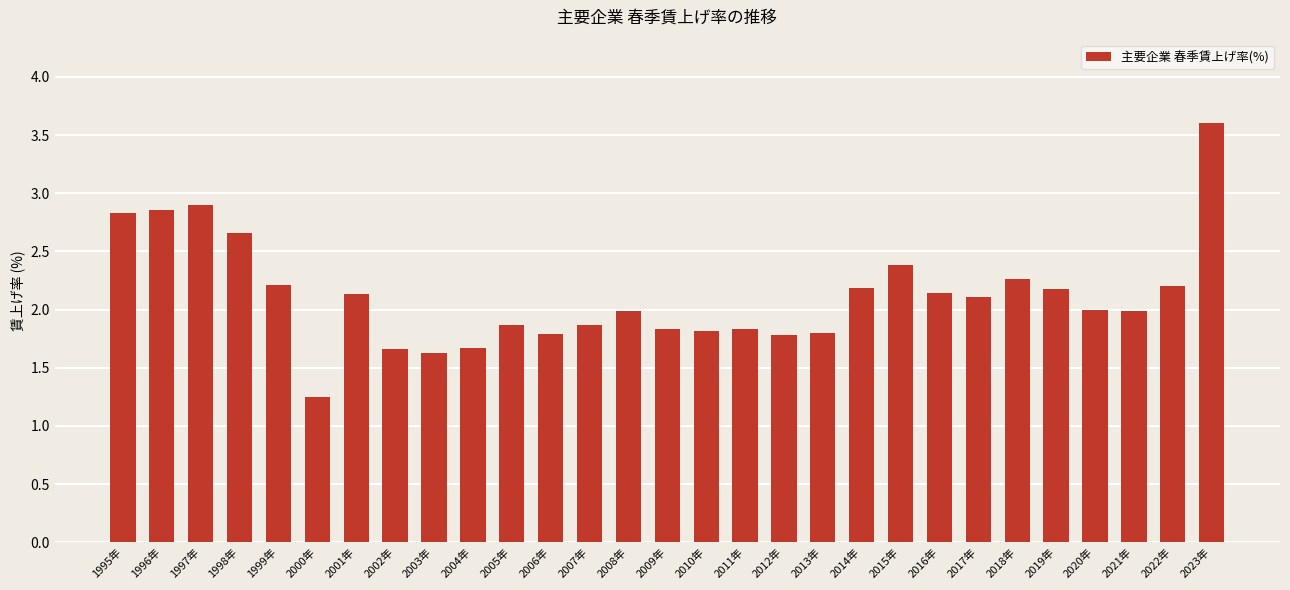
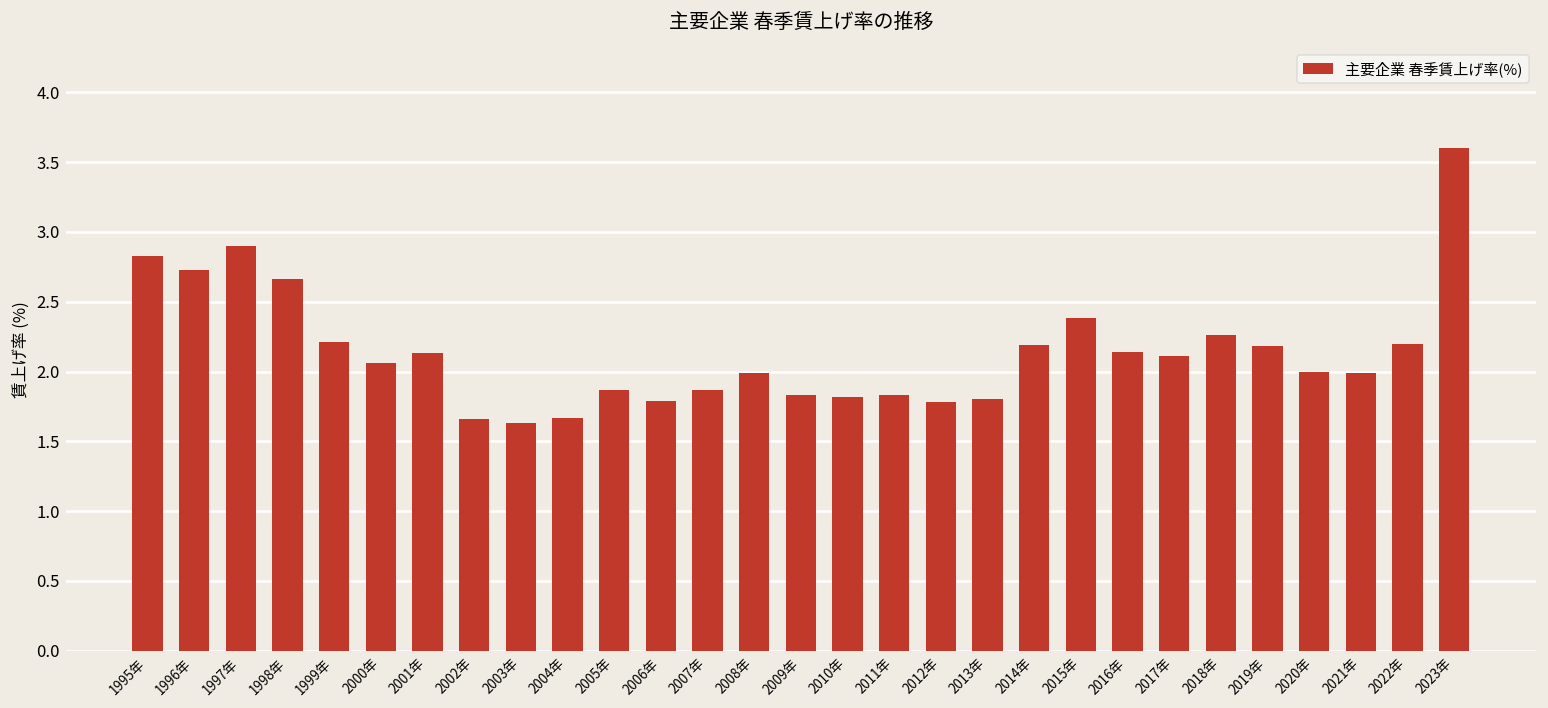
1996年: 2.86 -> 2.73
2000年: 1.25 -> 2.06
